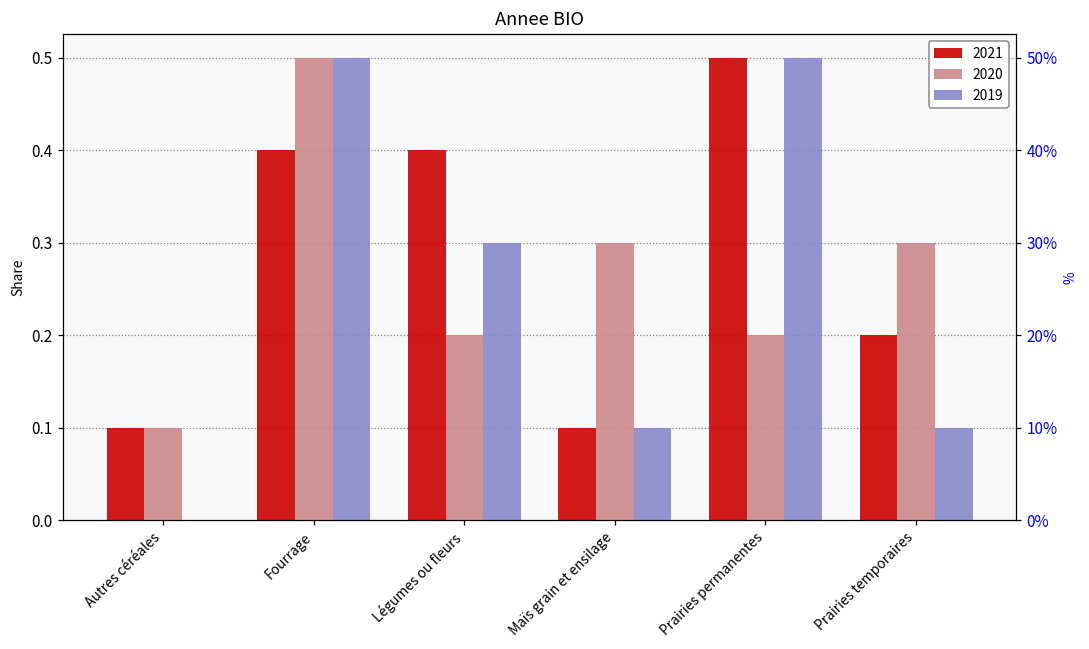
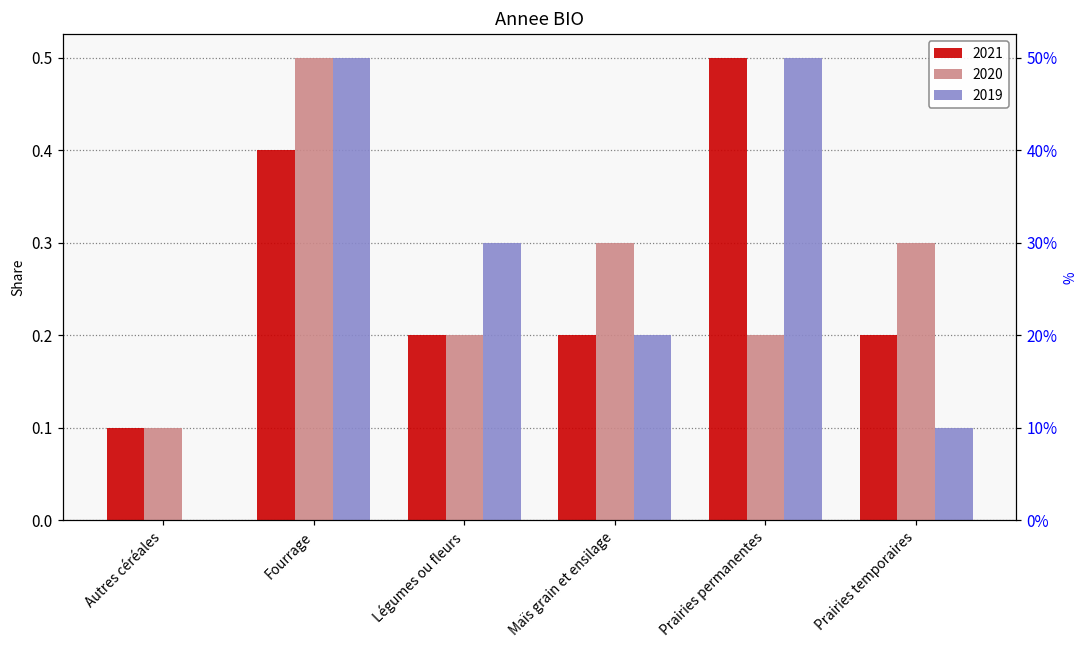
2021, Légumes ou fleurs: 0.4 -> 0.2
2021, Maïs grain et ensilage: 0.1 -> 0.2
2019, Maïs grain et ensilage: 0.1 -> 0.2
